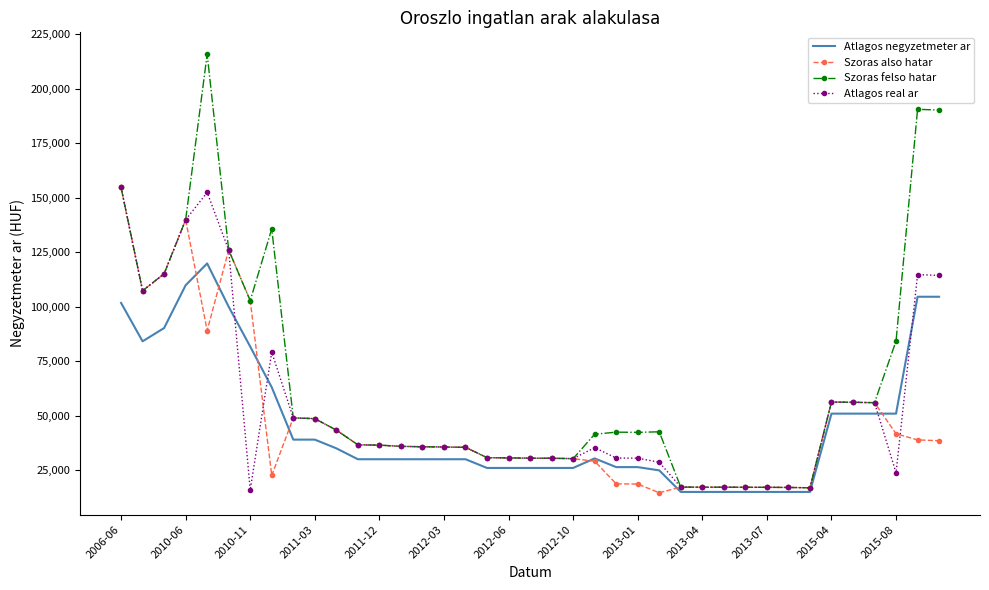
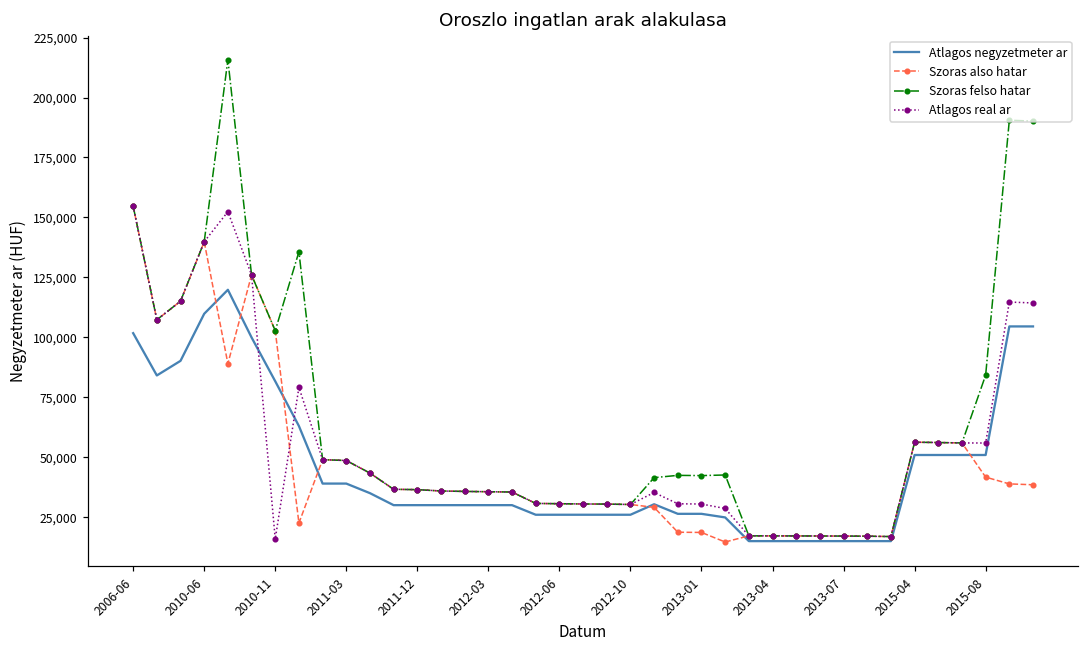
Atlagos real ar, 2015-08: 24,000 -> 56,000
